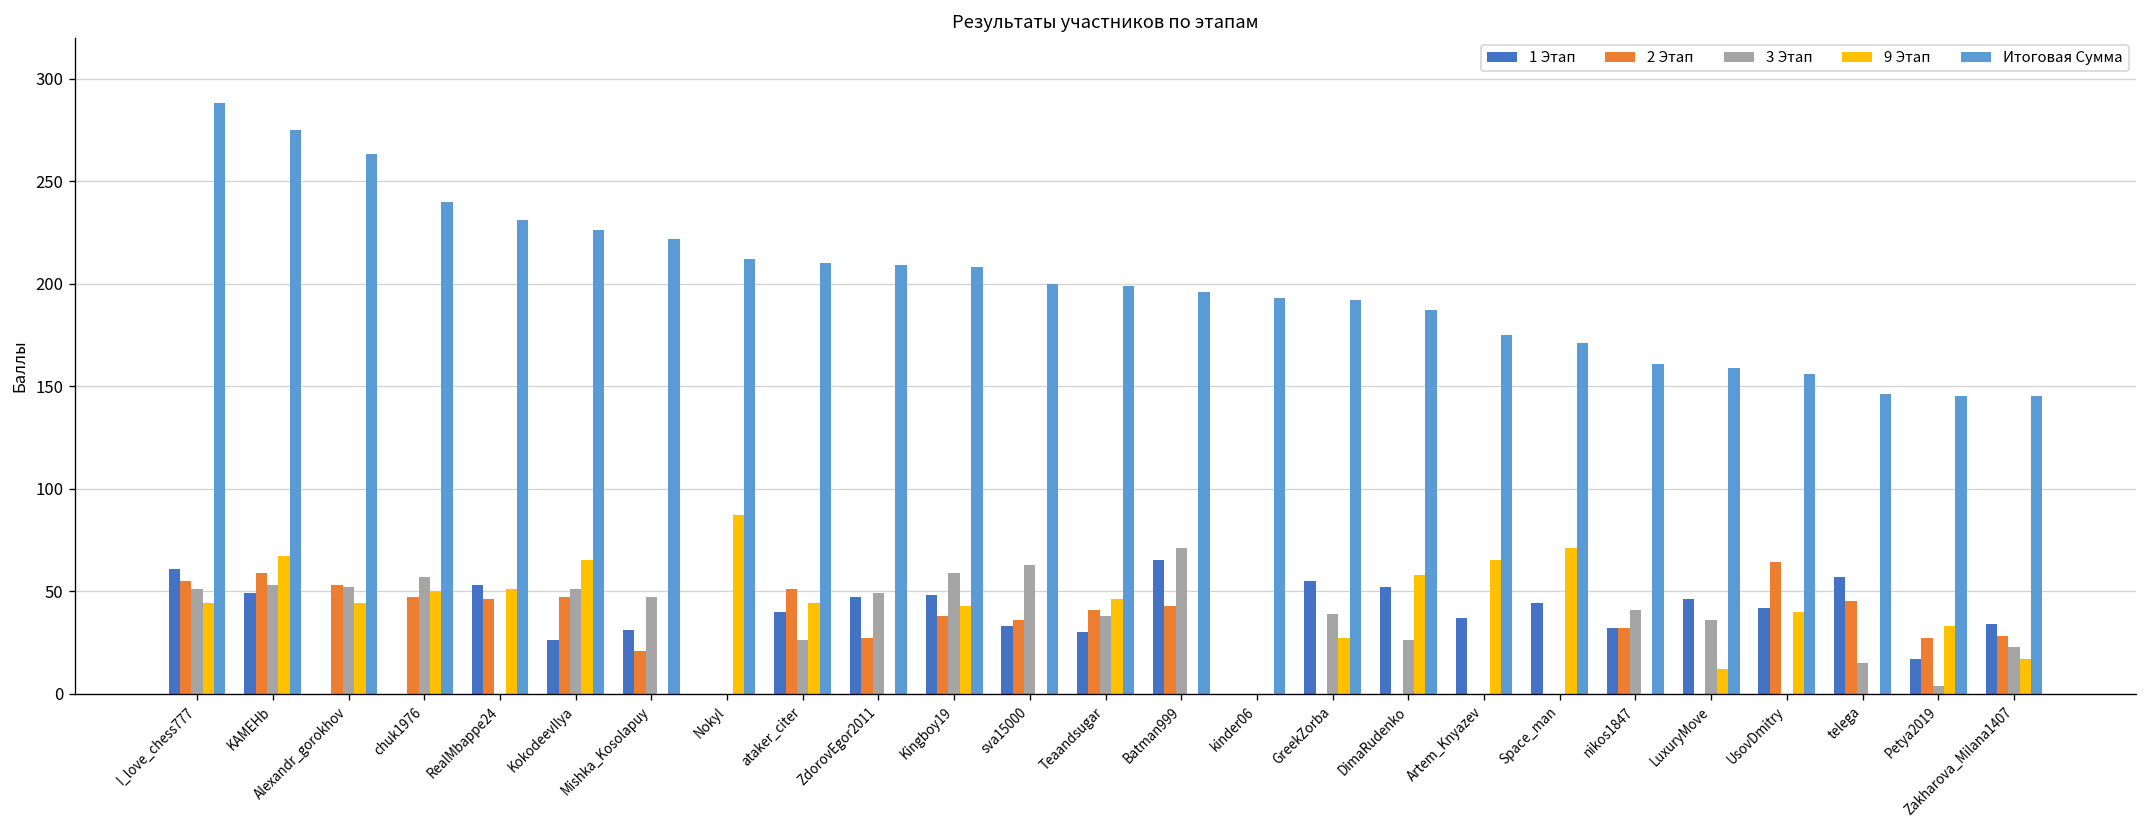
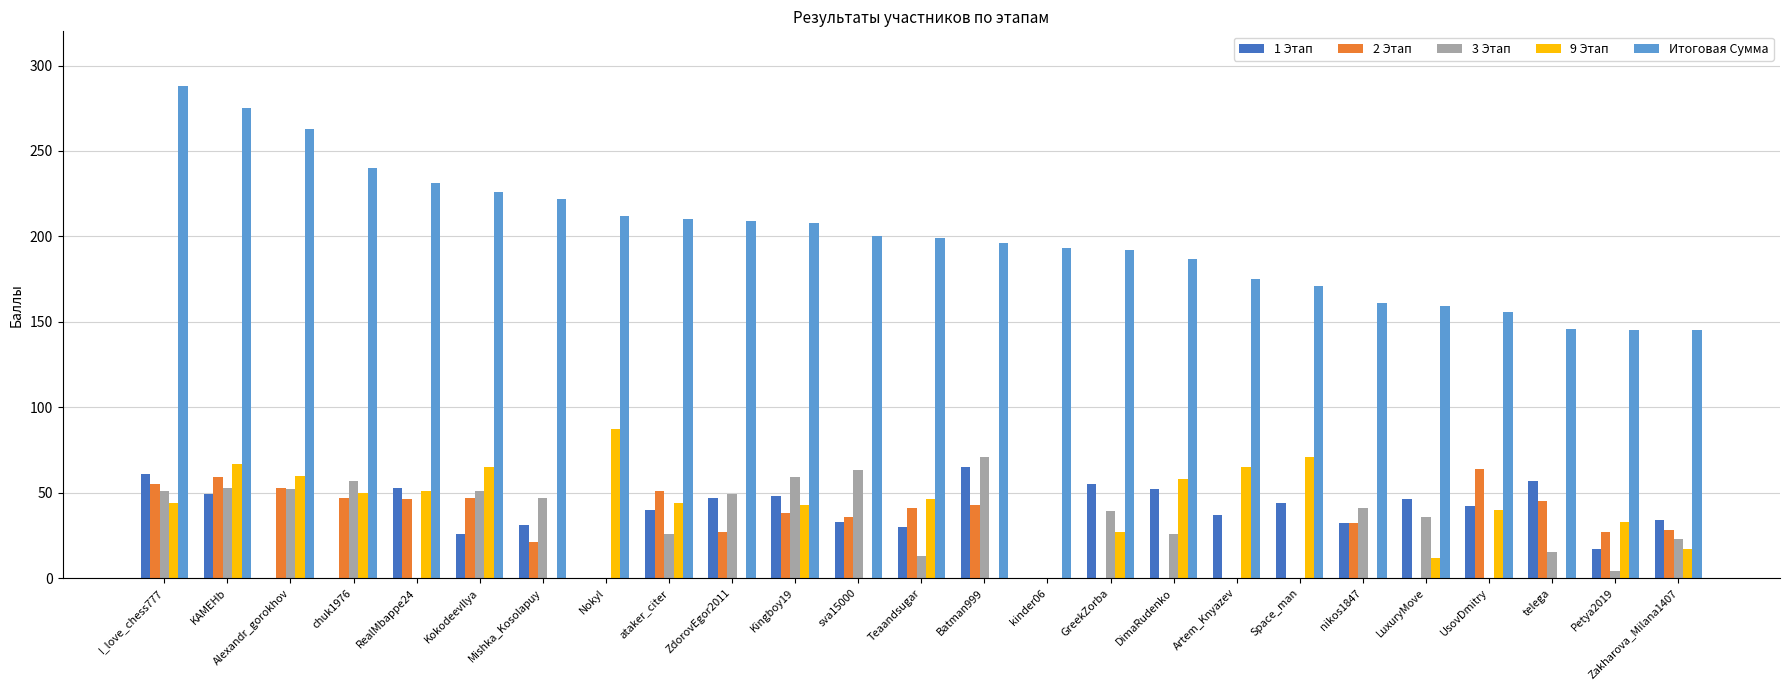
9 Этап, Alexandr_gorokhov: 44 -> 60
3 Этап, Teaandsugar: 38 -> 13
